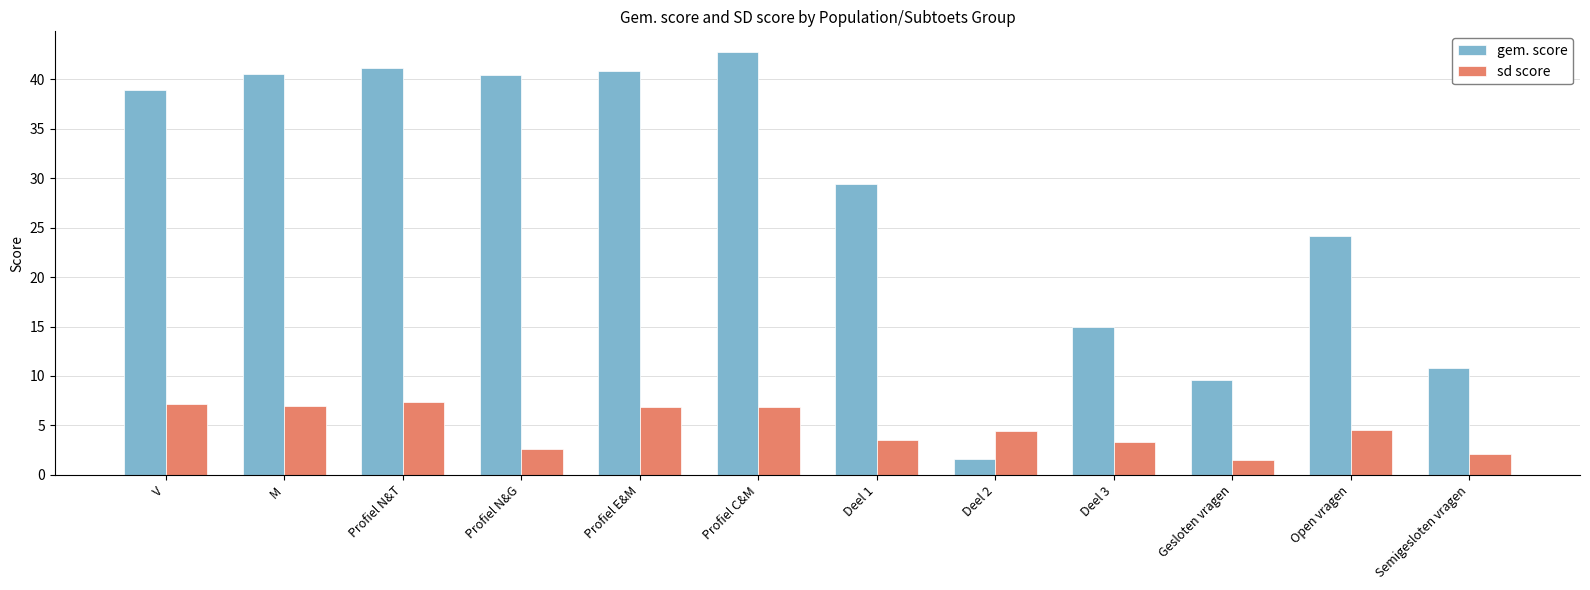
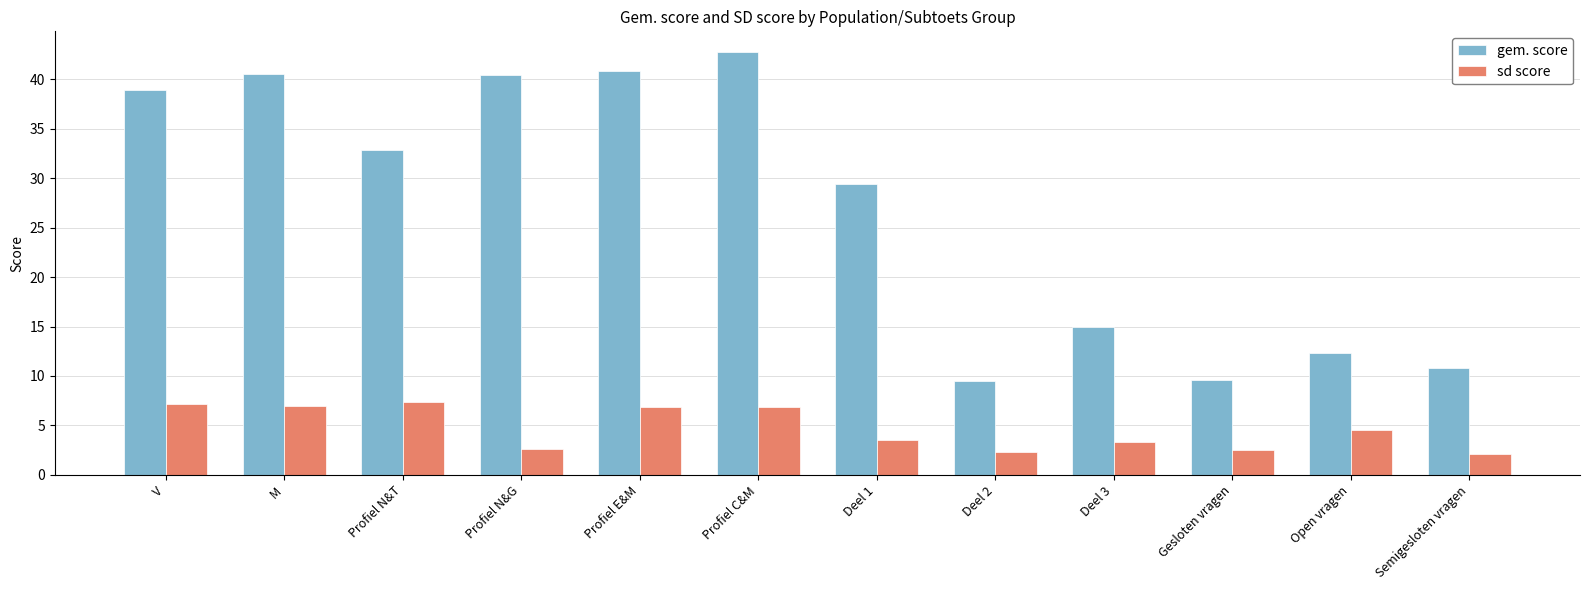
gem. score, Profiel N&T: 41 -> 33
gem. score, Deel 2: 2 -> 10
sd score, Deel 2: 4 -> 2
sd score, Gesloten vragen: 2 -> 3
gem. score, Open vragen: 24 -> 12
